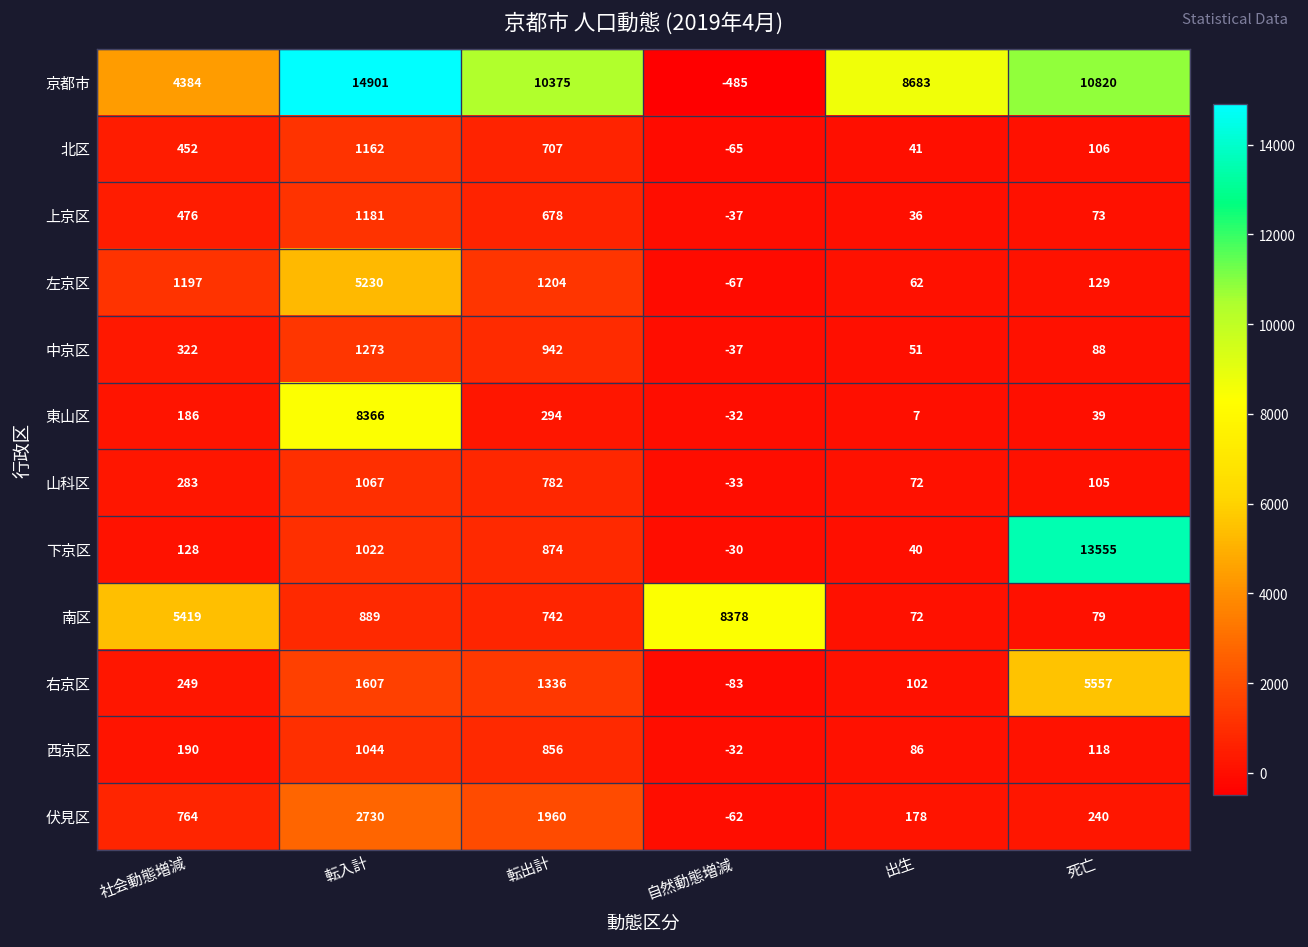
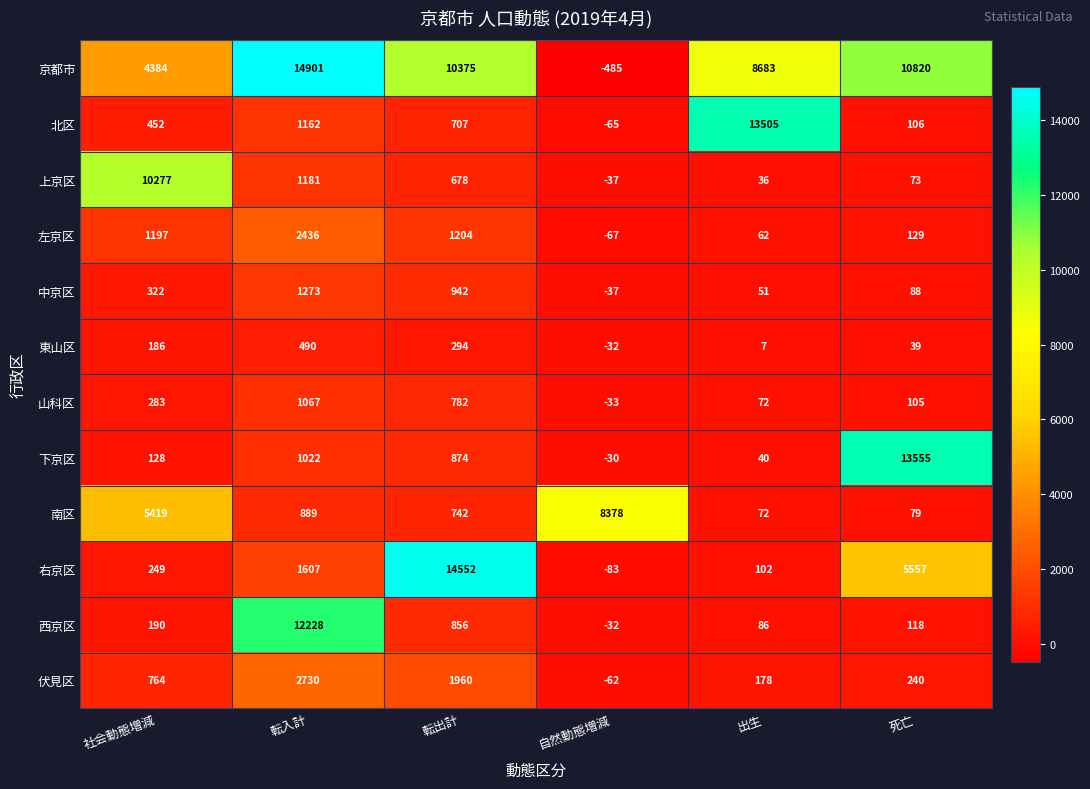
北区, 出生: 41 -> 13505
上京区, 社会動態増減: 476 -> 10277
左京区, 転入計: 5230 -> 2436
東山区, 転入計: 8366 -> 490
右京区, 転出計: 1336 -> 14552
西京区, 転入計: 1044 -> 12228
